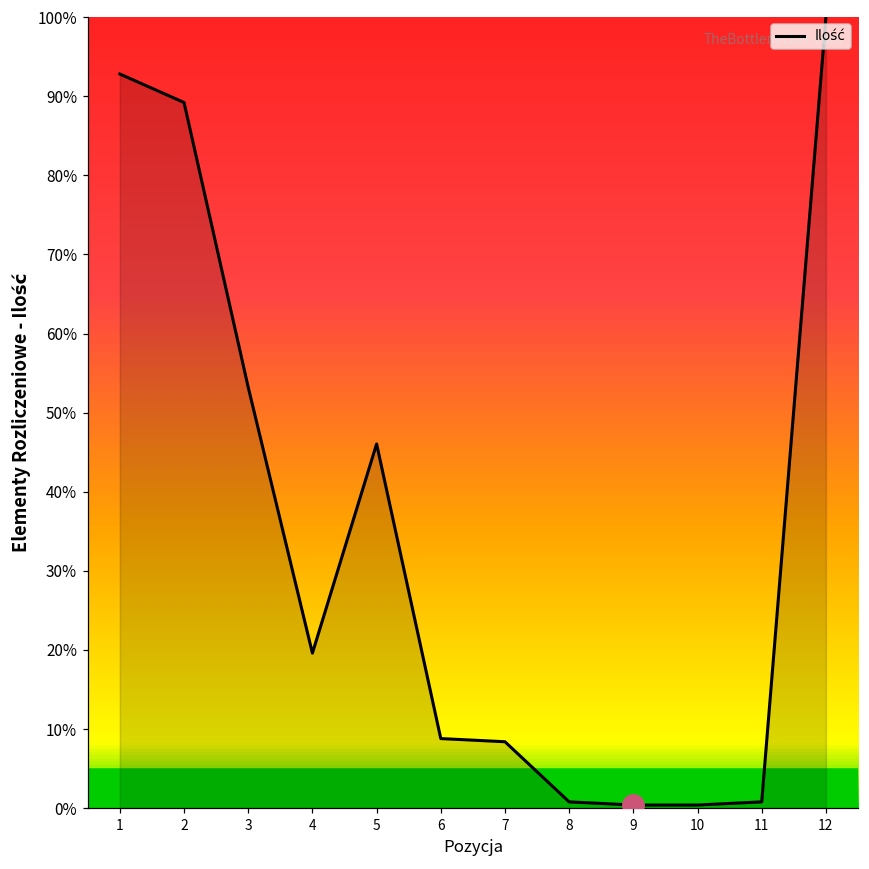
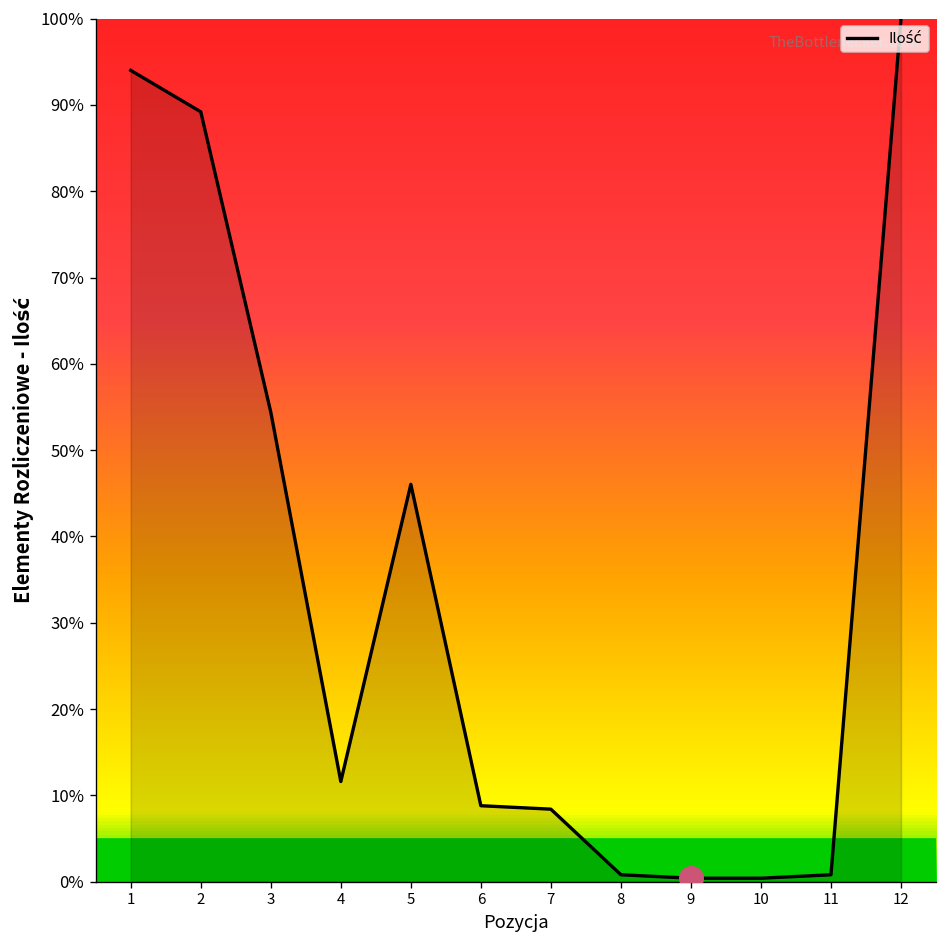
Ilość, 1: 93% -> 94%
Ilość, 3: 53% -> 54%
Ilość, 4: 20% -> 12%
